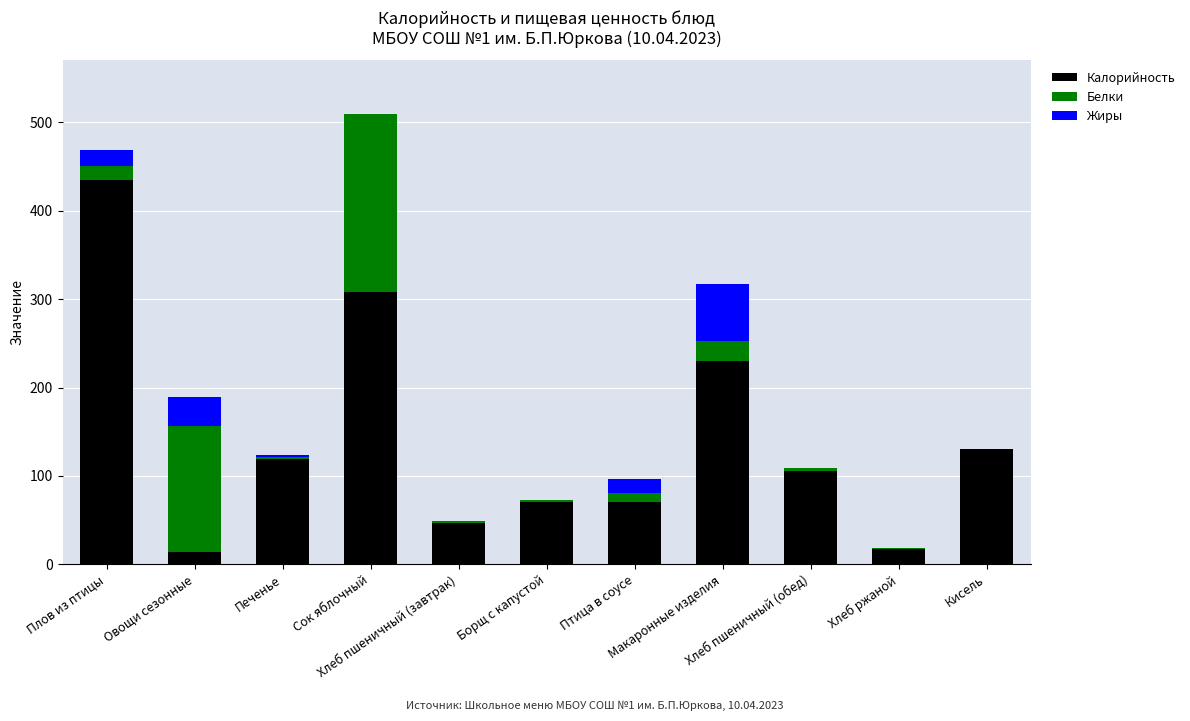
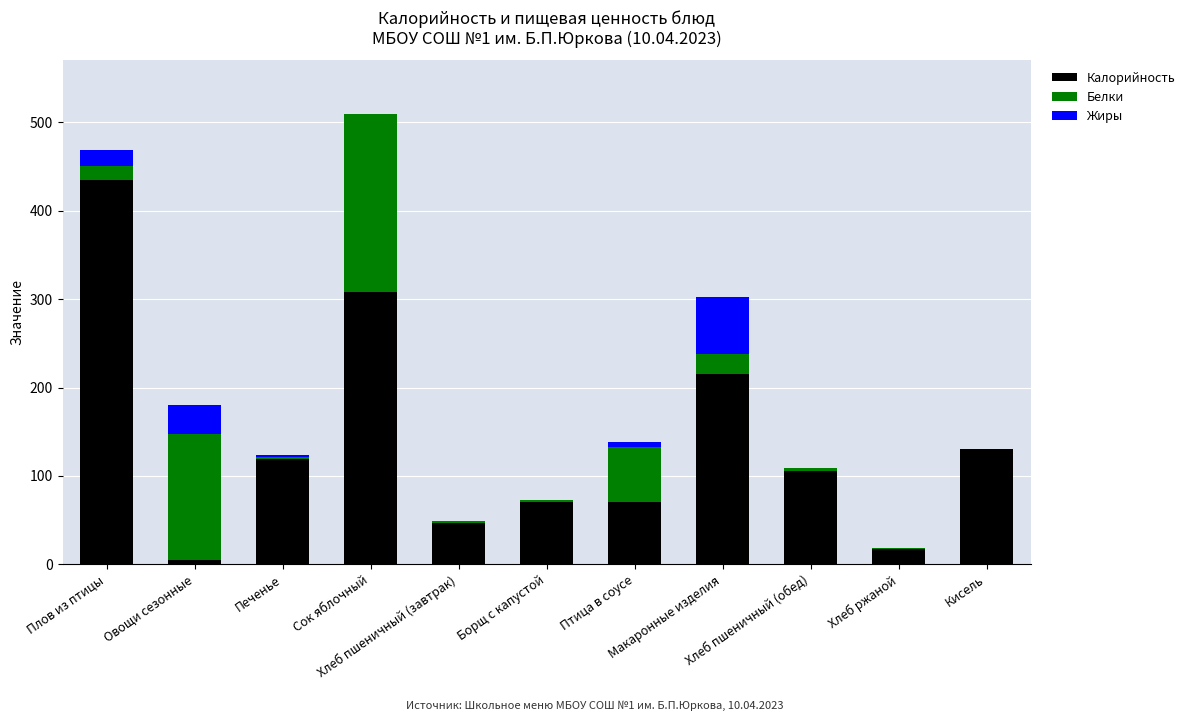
Калорийность, Овощи сезонные: 14 -> 5
Белки, Птица в соусе: 10 -> 60
Жиры, Птица в соусе: 20 -> 10
Калорийность, Макаронные изделия: 230 -> 220
